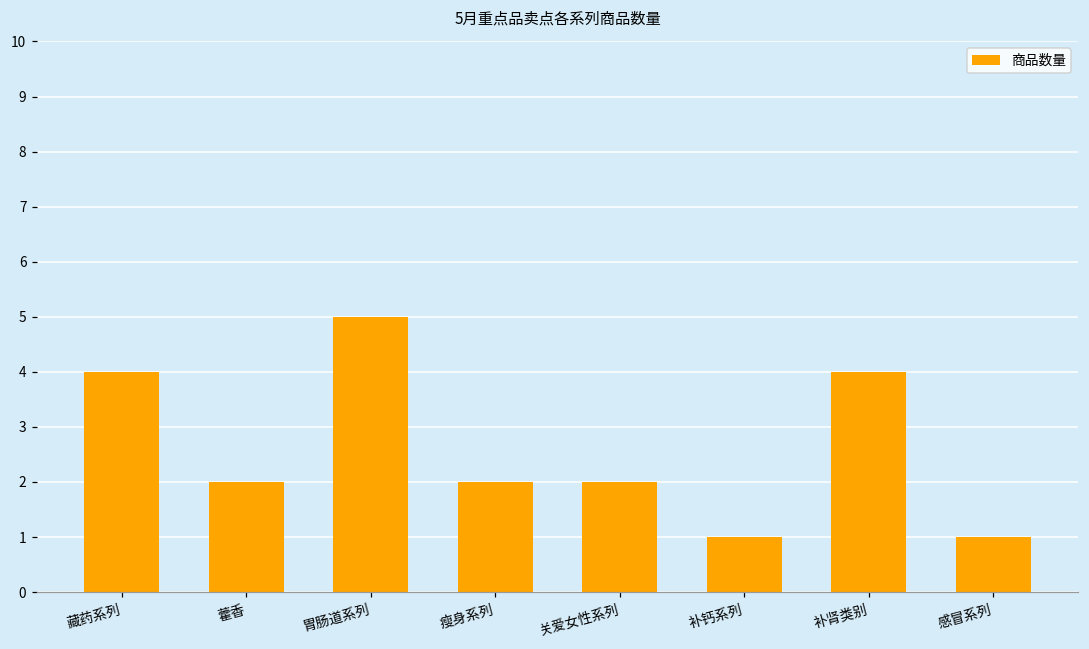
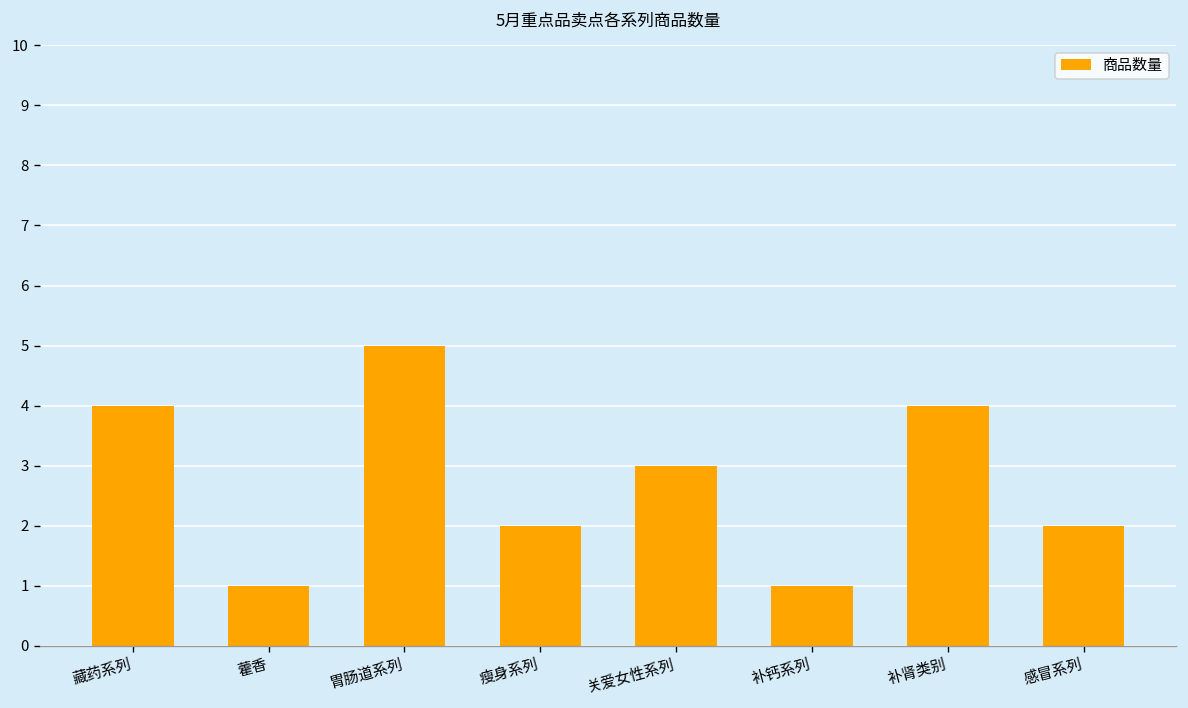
藿香: 2 -> 1
关爱女性系列: 2 -> 3
感冒系列: 1 -> 2
